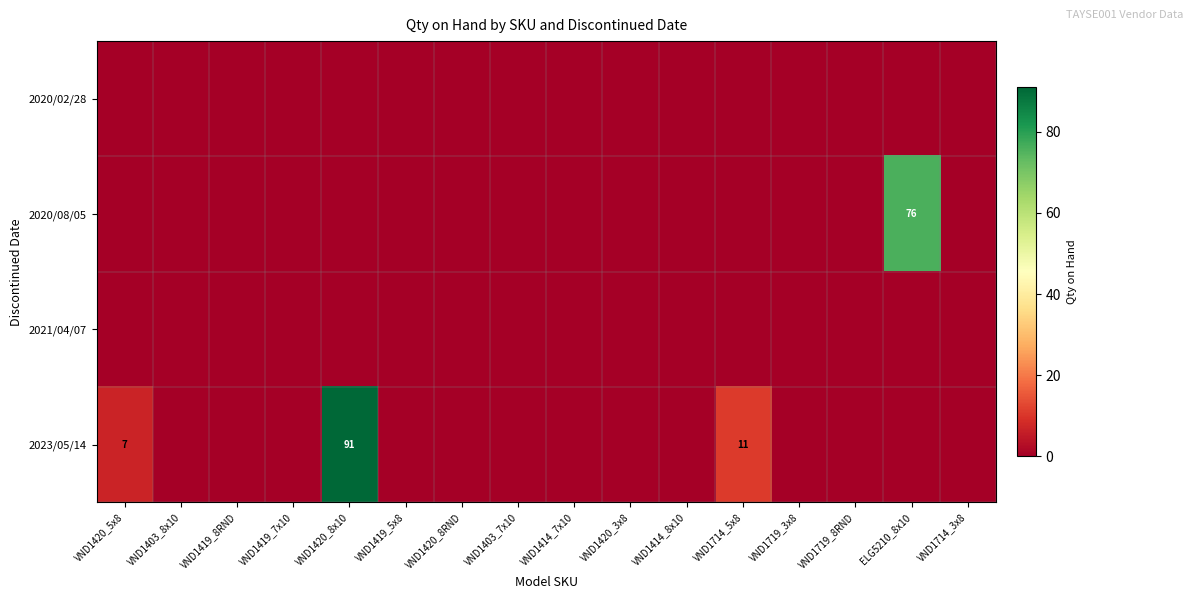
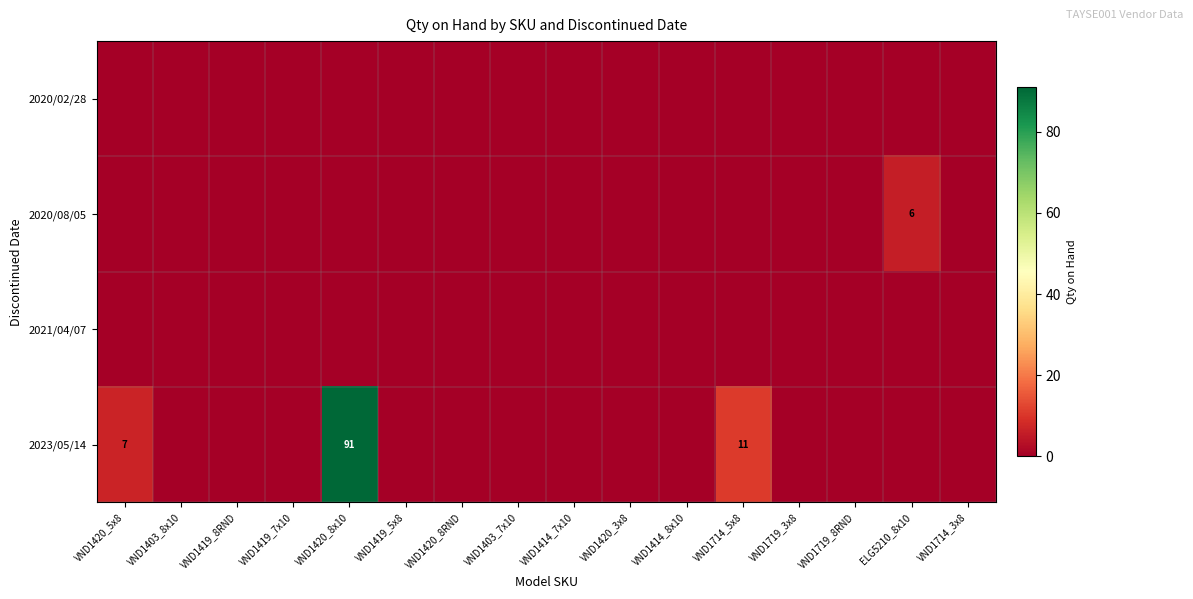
2020/08/05, ELG5210_8x10: 76 -> 6
